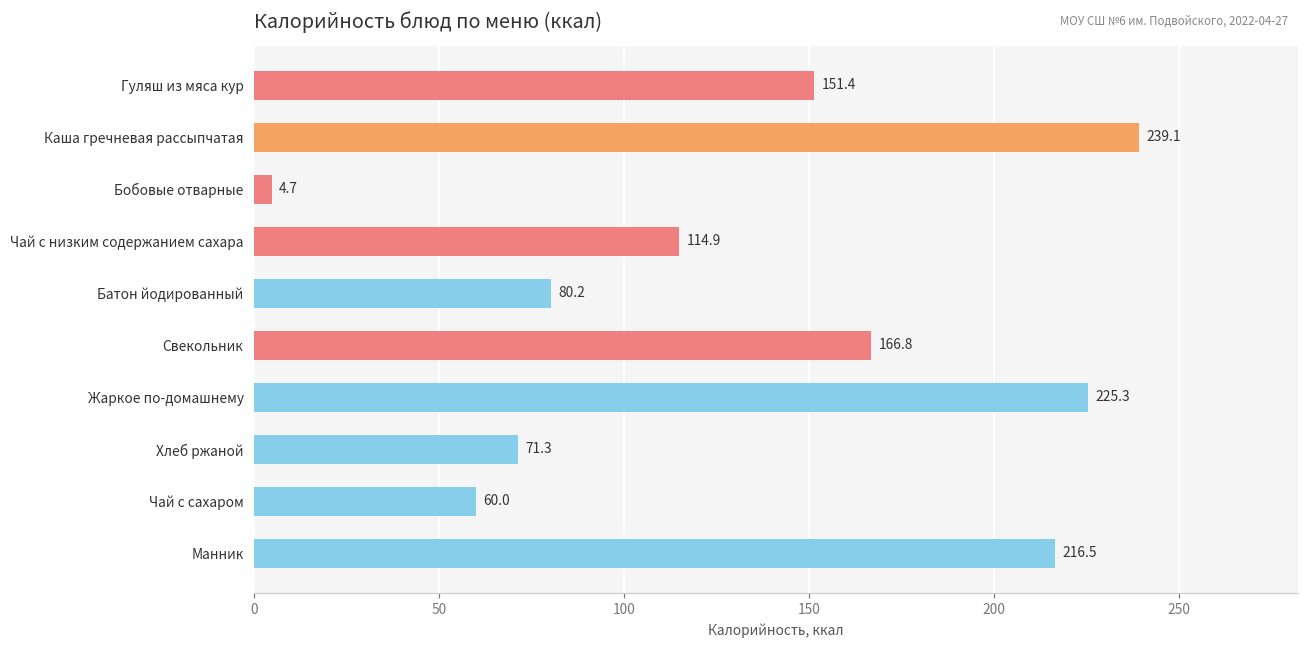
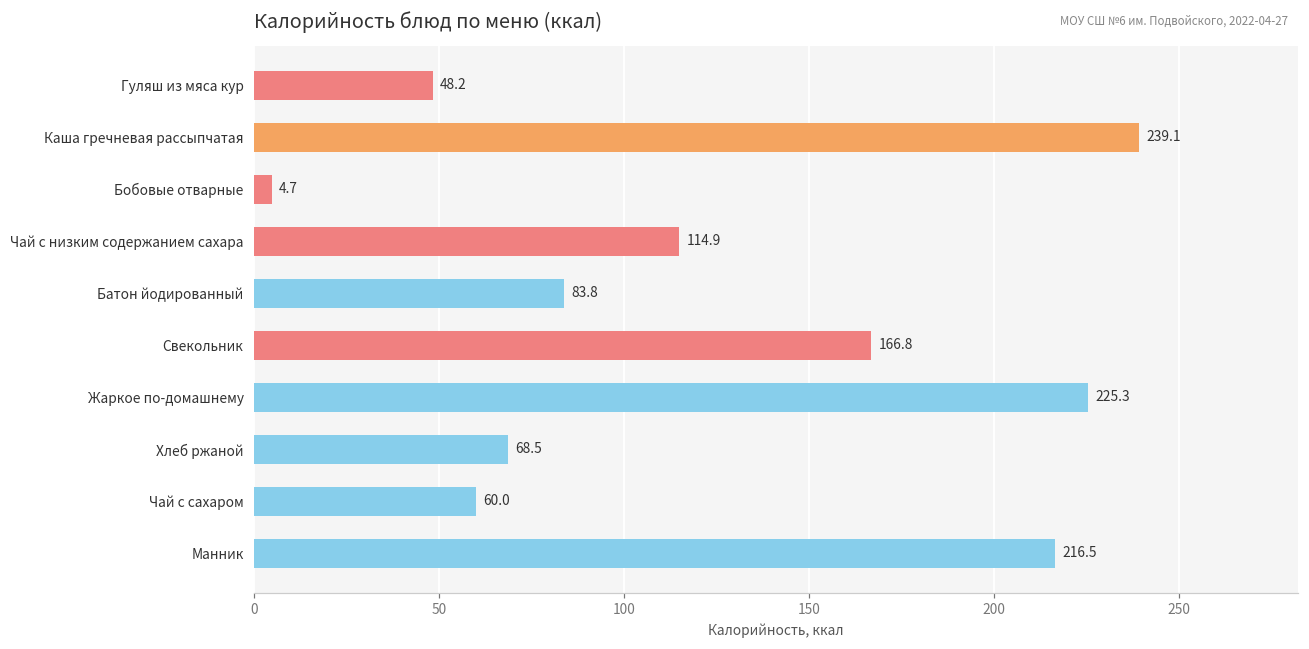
Гуляш из мяса кур: 151.4 -> 48.2
Батон йодированный: 80.2 -> 83.8
Хлеб ржаной: 71.3 -> 68.5
